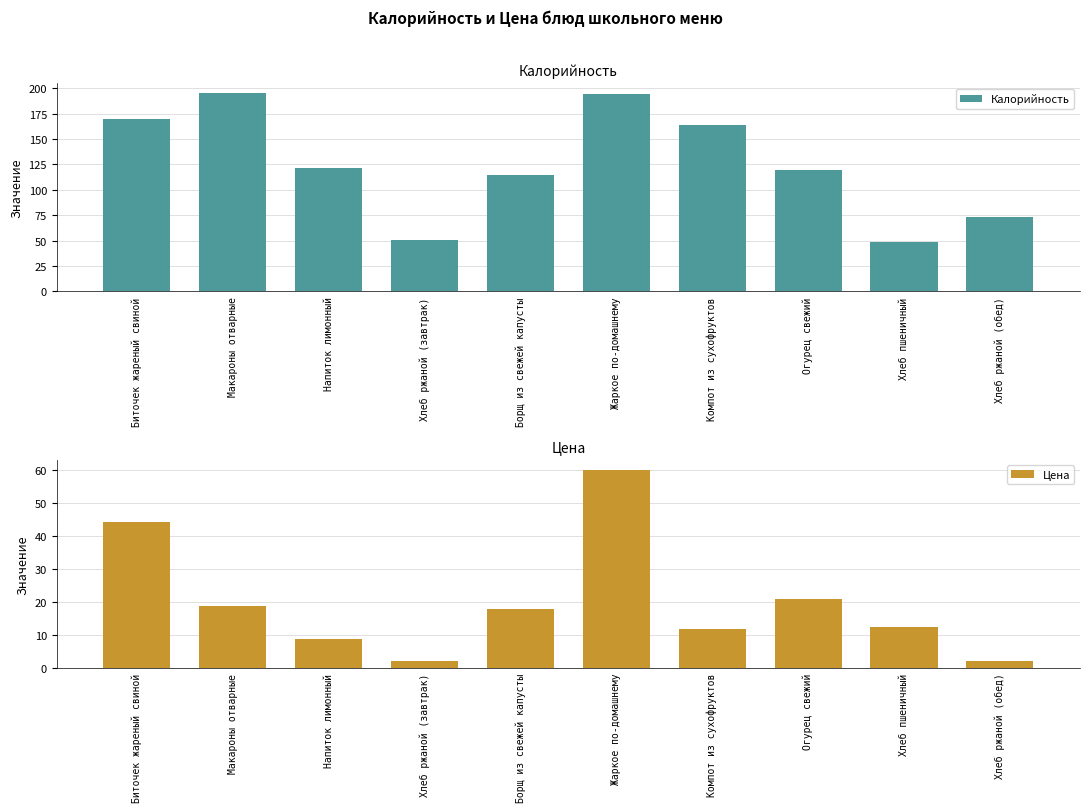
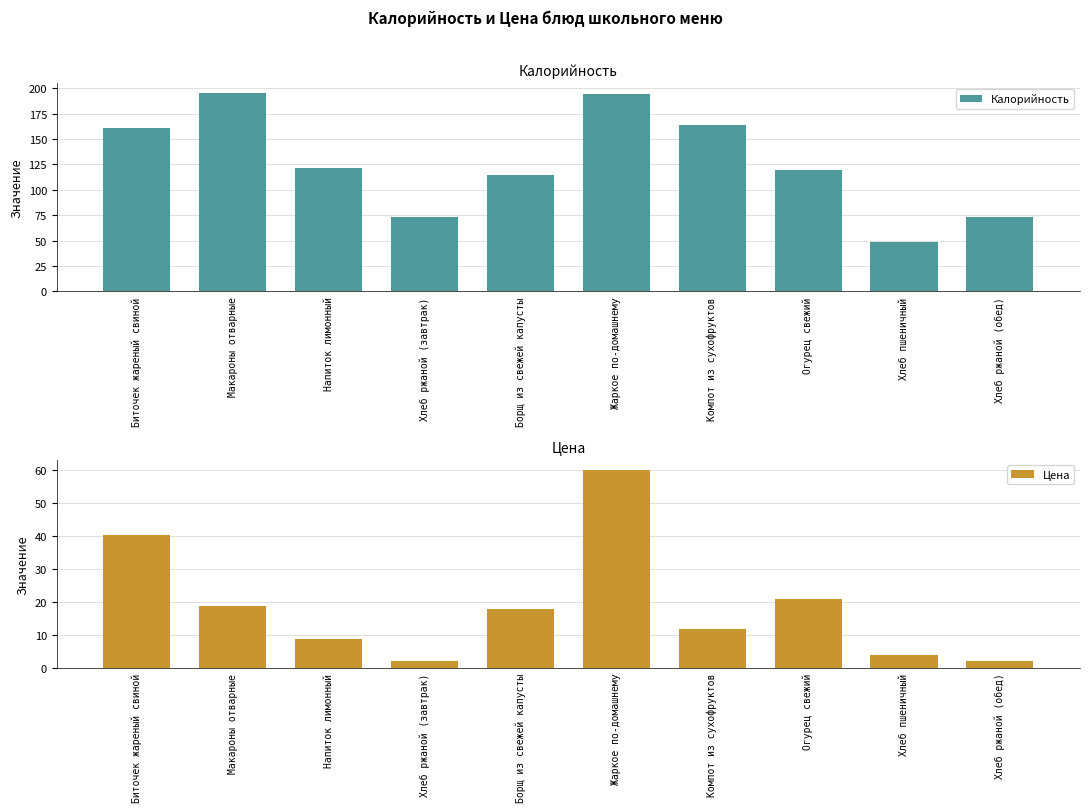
Калорийность, Биточек жареный свиной: 170 -> 161
Калорийность, Хлеб ржаной (завтрак): 51 -> 73
Цена, Биточек жареный свиной: 44 -> 40
Цена, Хлеб пшеничный: 12 -> 4
